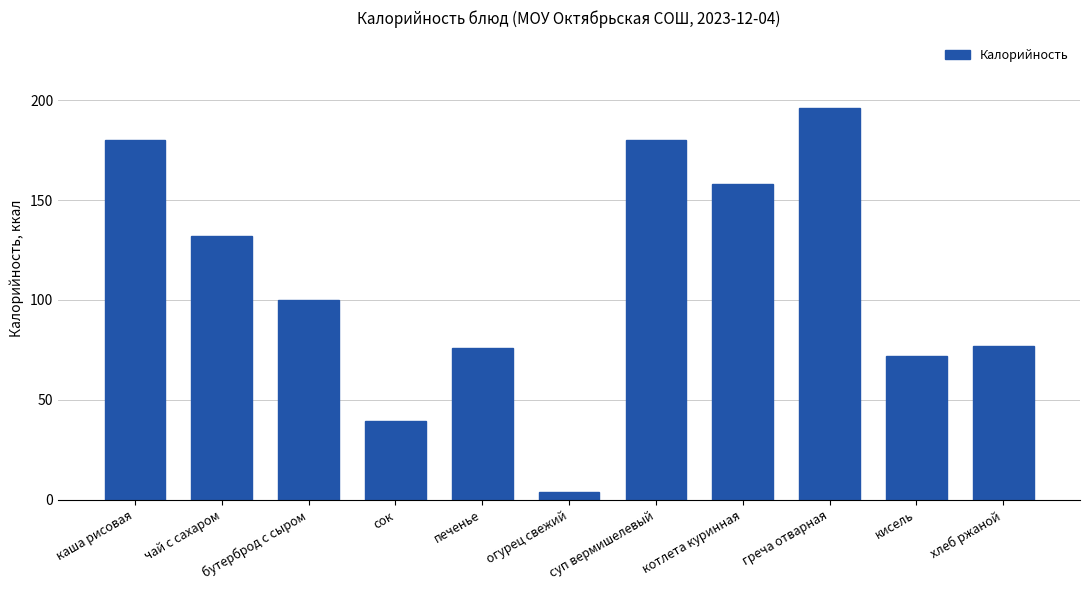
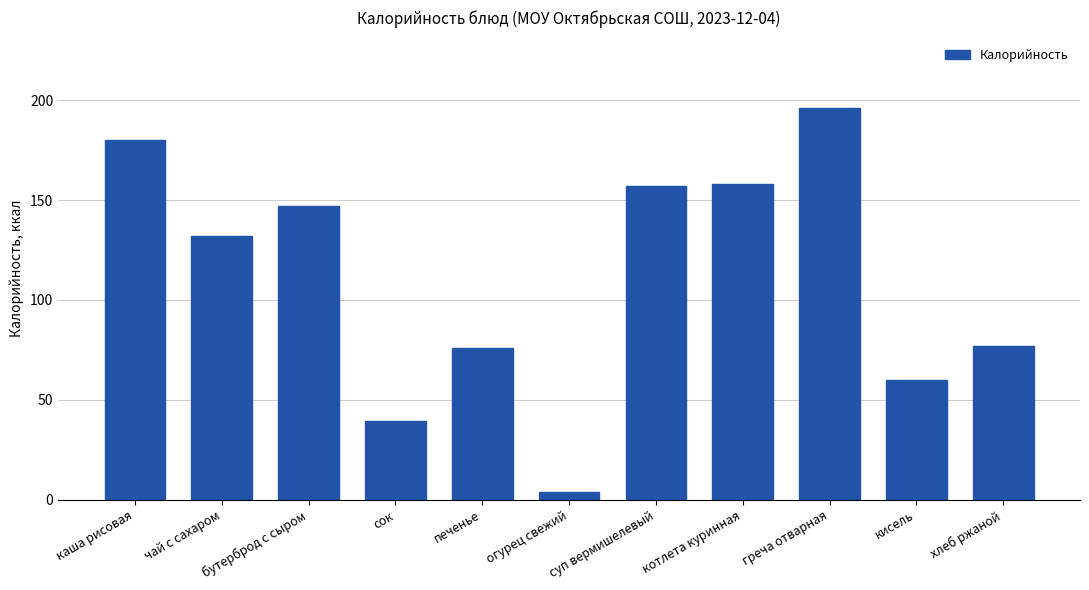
бутерброд с сыром: 100 -> 147
суп вермишелевый: 180 -> 157
кисель: 72 -> 60
